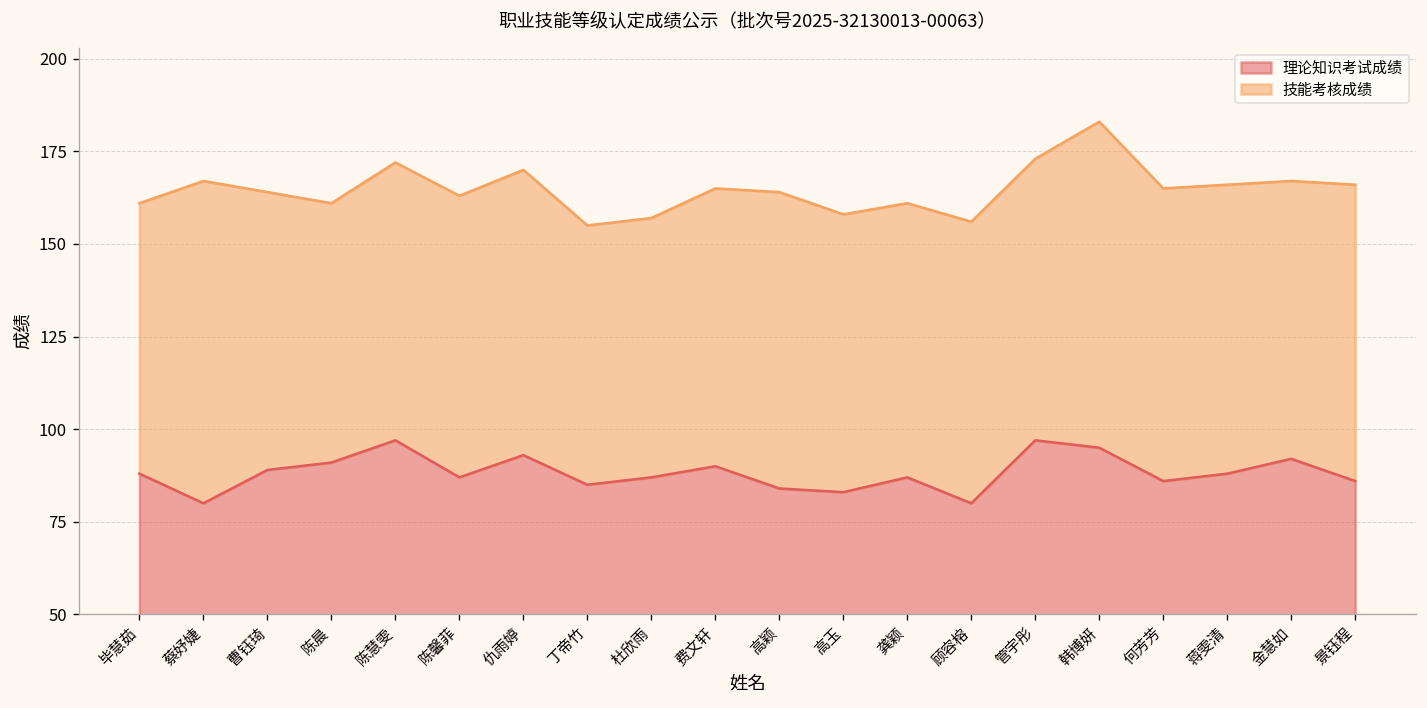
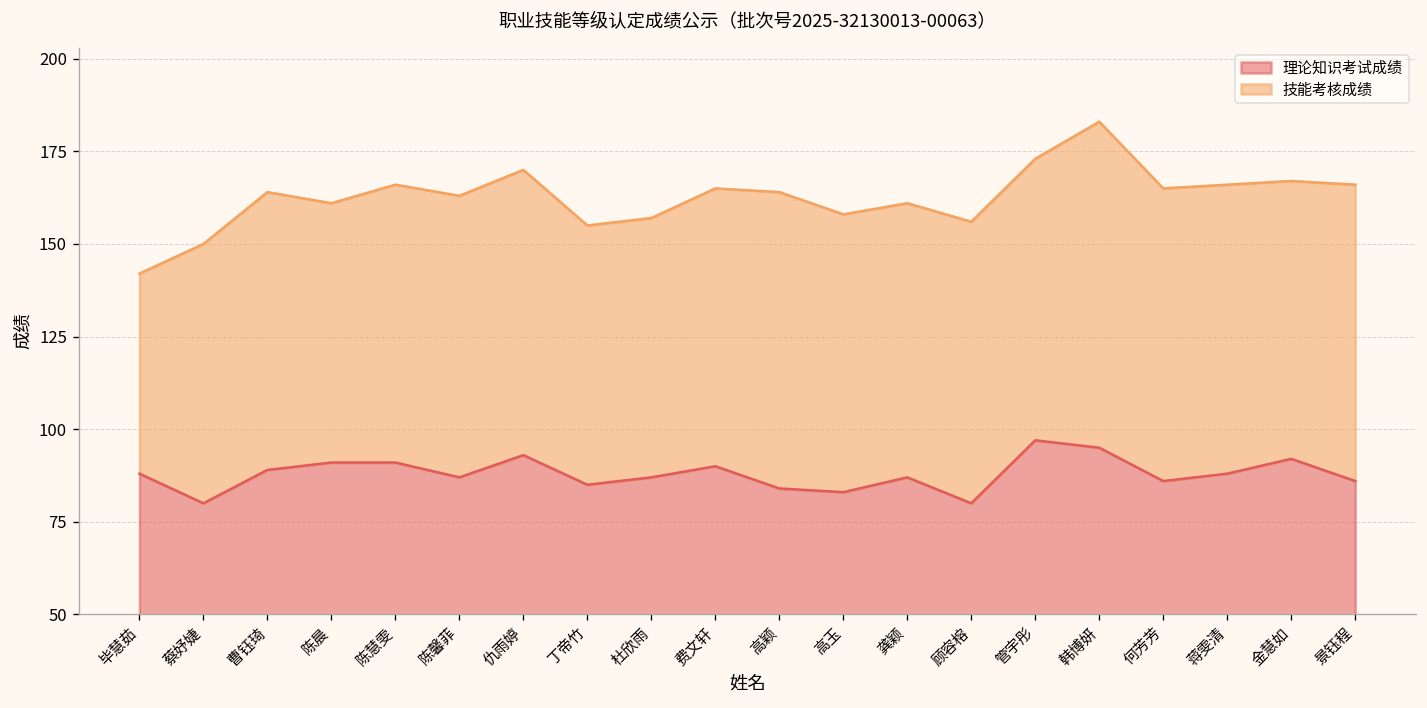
技能考核成绩, 毕慧茹: 73 -> 54
技能考核成绩, 蔡妤婕: 87 -> 70
理论知识考试成绩, 陈慧雯: 97 -> 91
